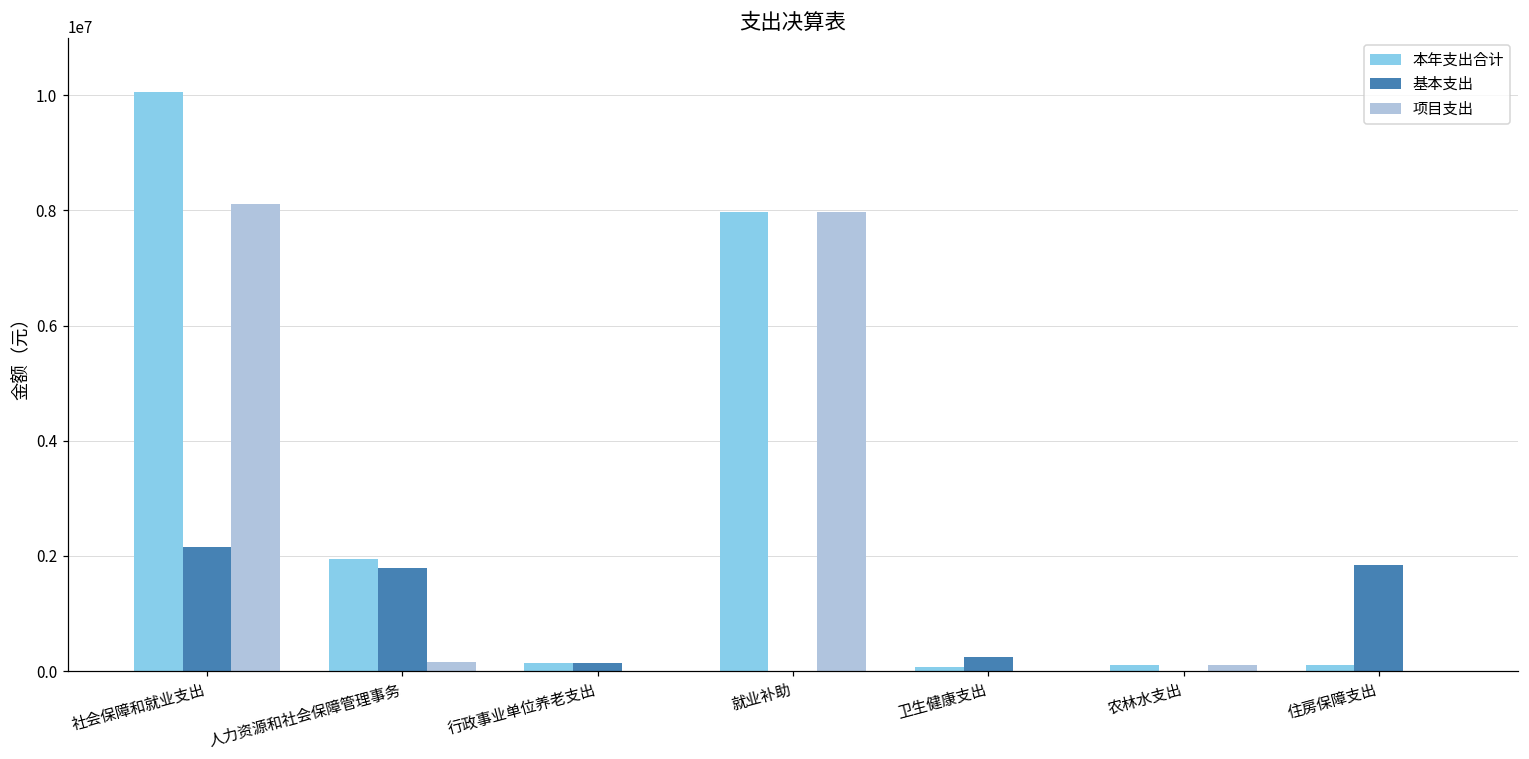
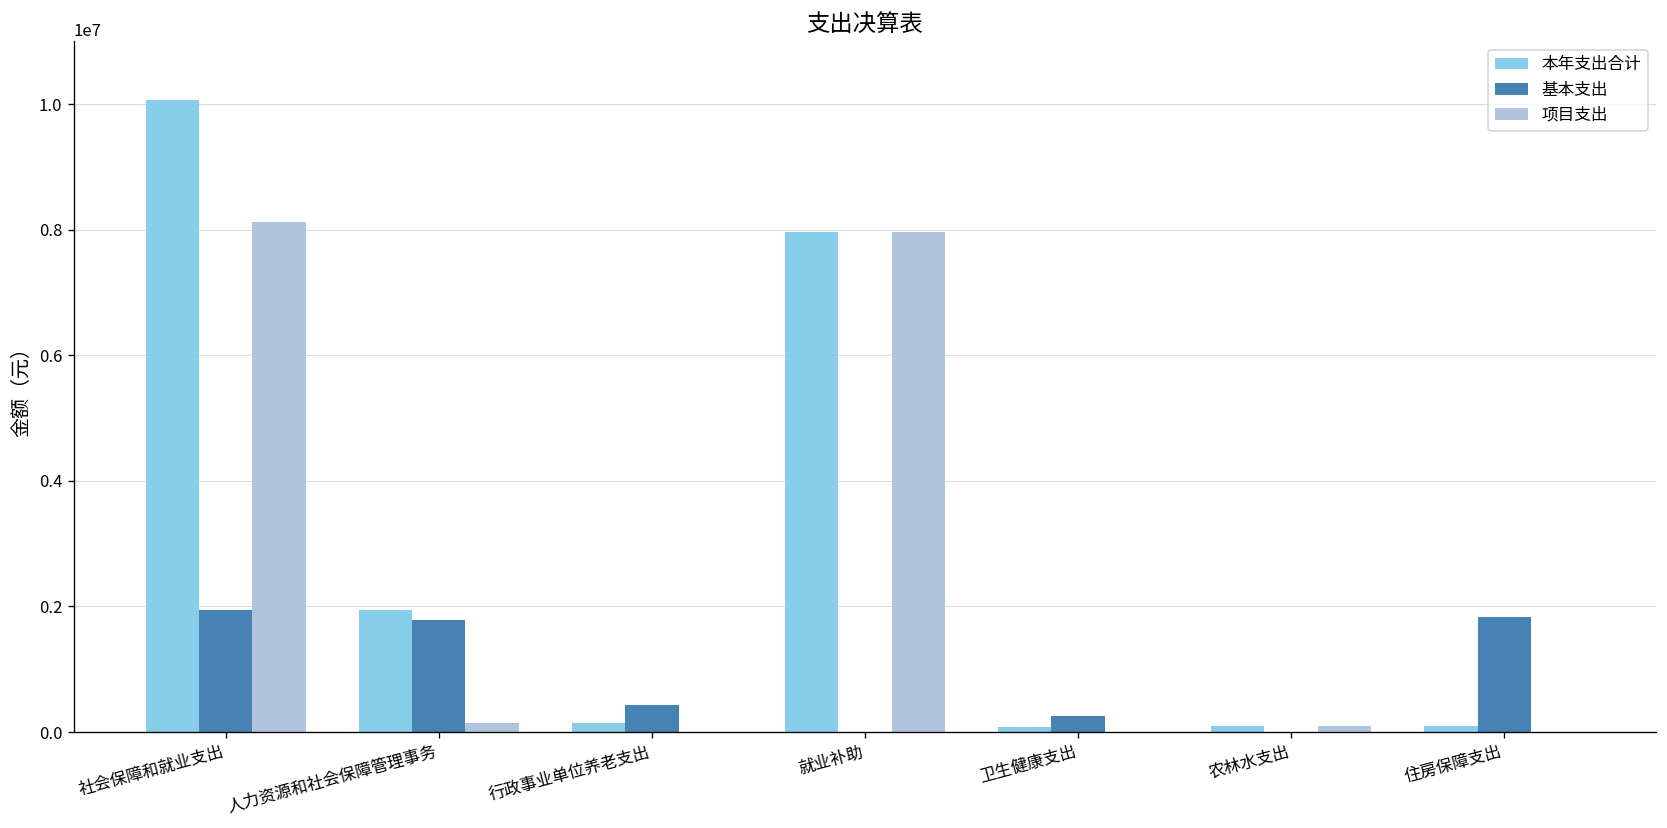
基本支出, 社会保障和就业支出: 2200000 -> 1900000
基本支出, 行政事业单位养老支出: 100000 -> 400000
